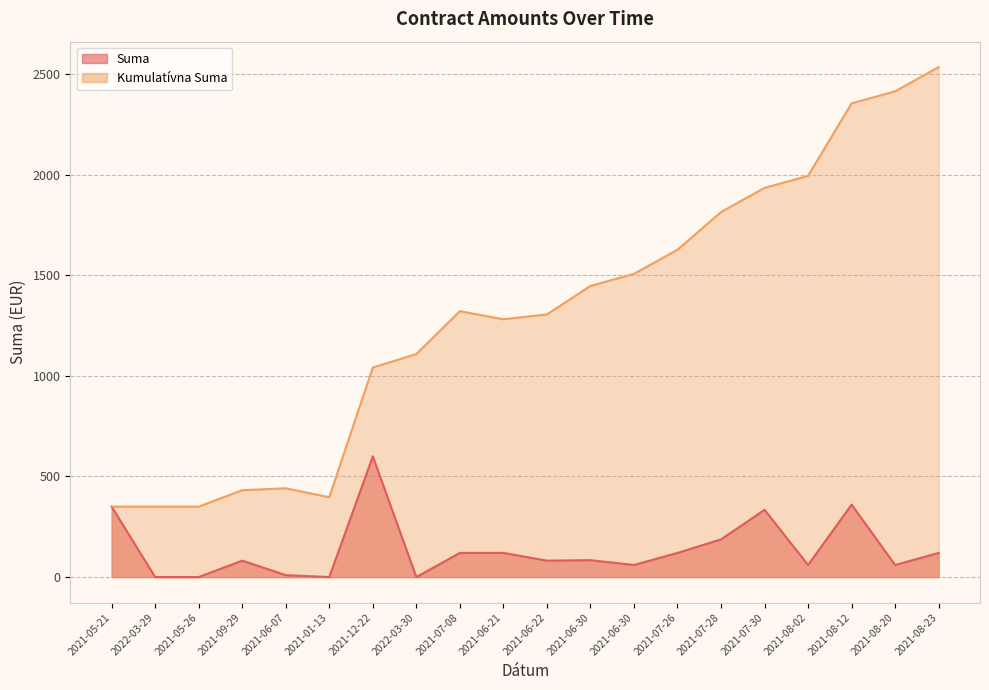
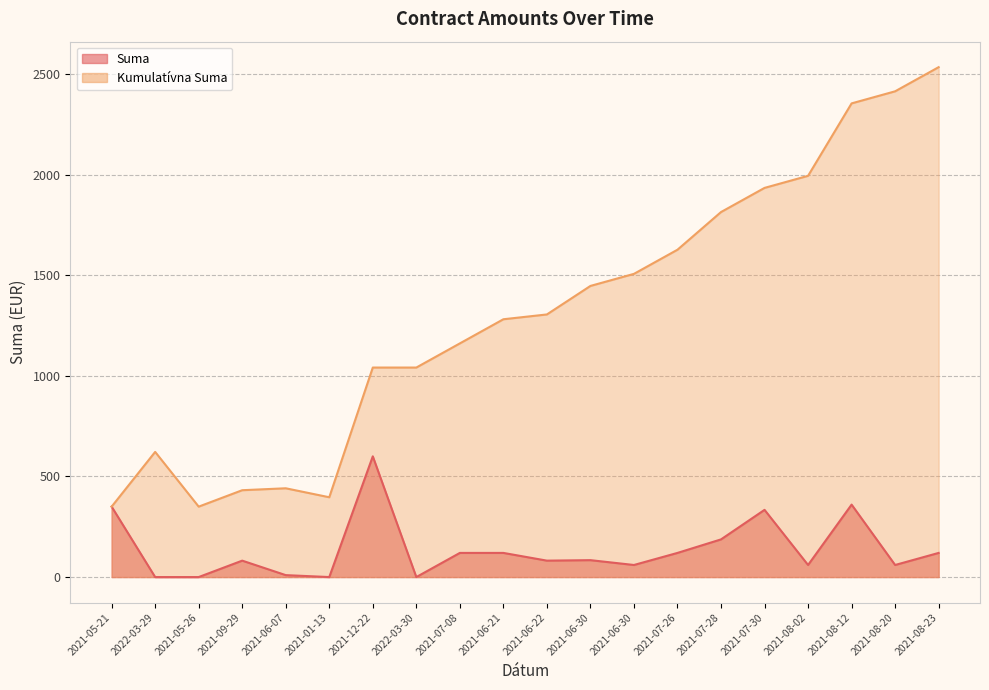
Kumulatívna Suma, 2022-03-29: 350 -> 620
Kumulatívna Suma, 2022-03-30: 1110 -> 1040
Kumulatívna Suma, 2021-07-08: 1320 -> 1160
